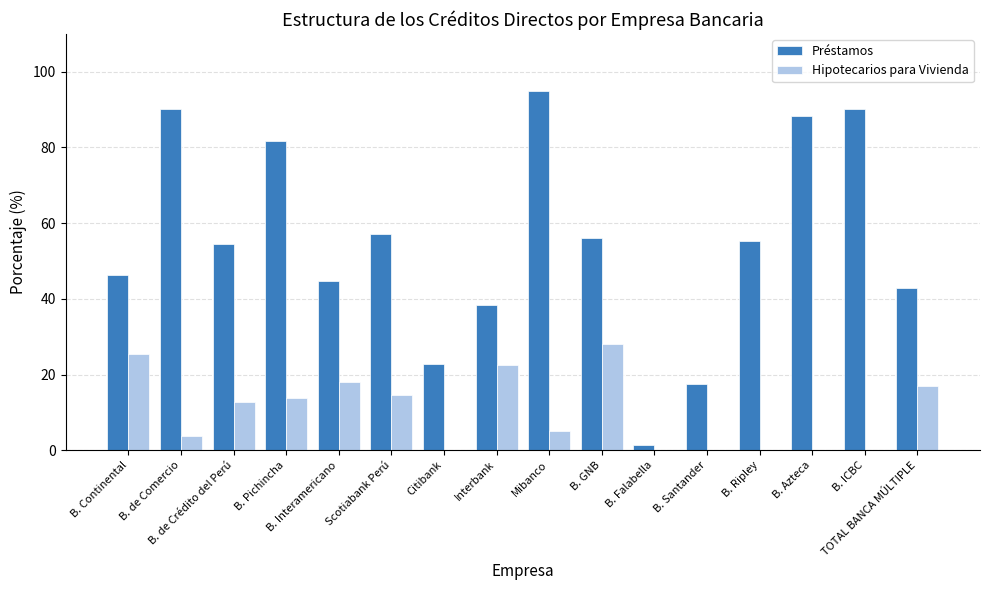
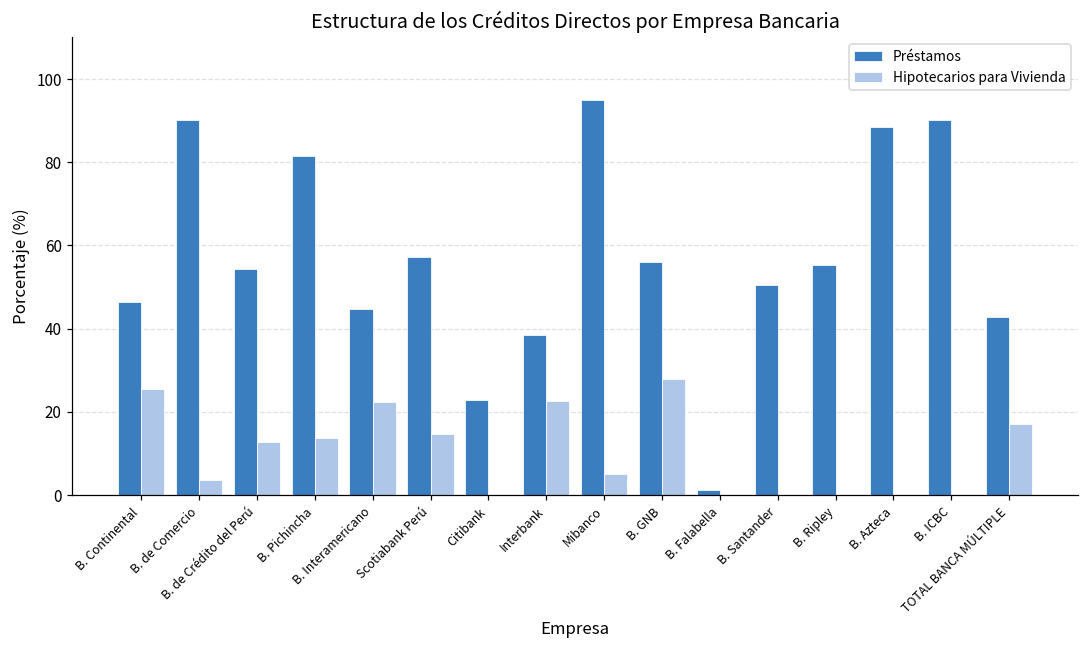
Hipotecarios para Vivienda, B. Interamericano: 18 -> 22
Préstamos, B. Santander: 17 -> 51
